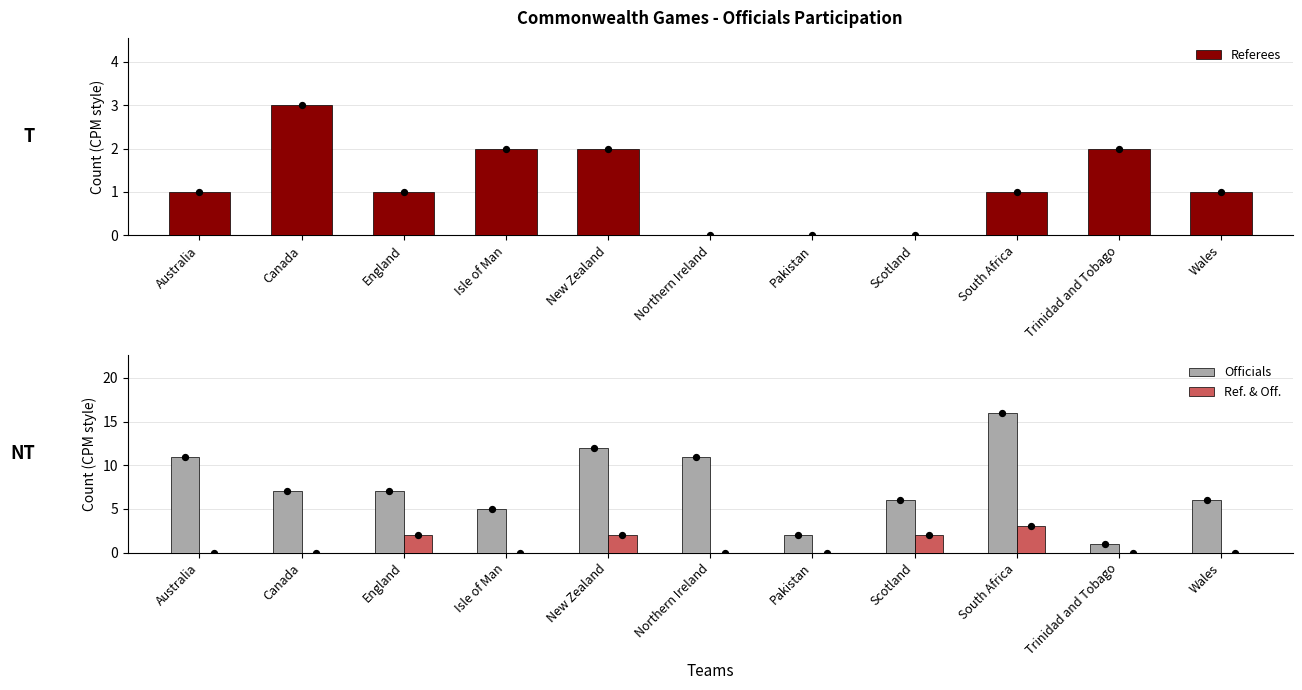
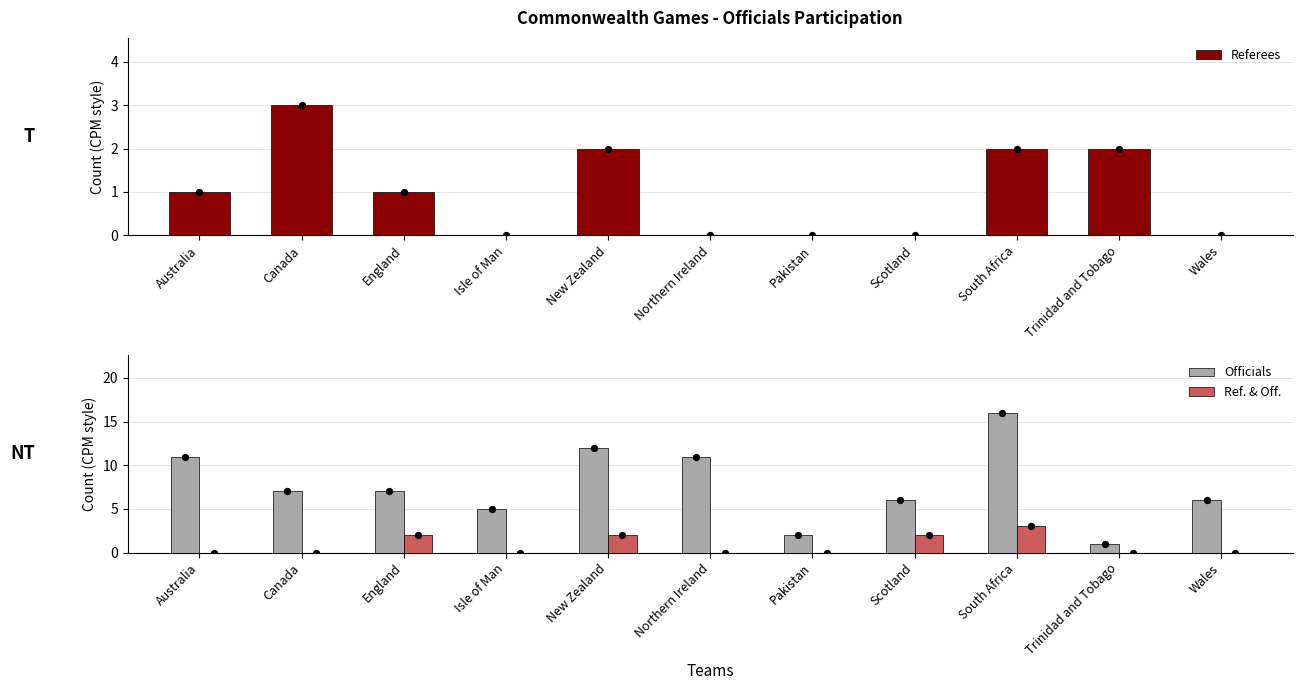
Commonwealth Games - Officials Participation, Referees, Isle of Man: 2 -> 0
Commonwealth Games - Officials Participation, Referees, South Africa: 1 -> 2
Commonwealth Games - Officials Participation, Referees, Wales: 1 -> 0
